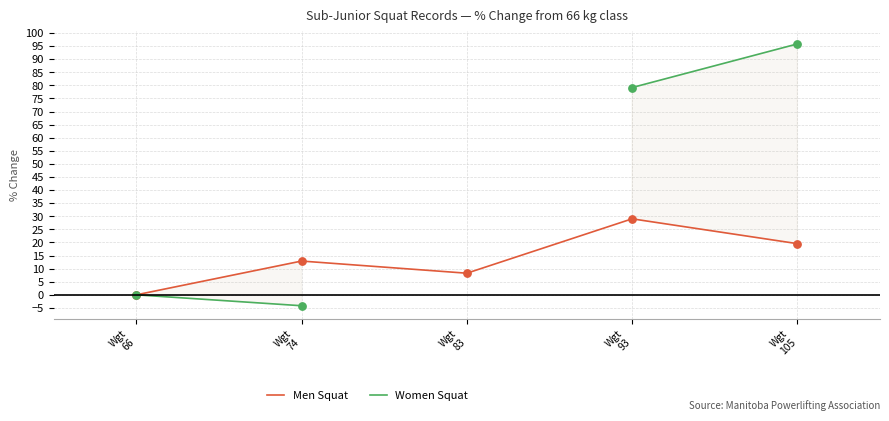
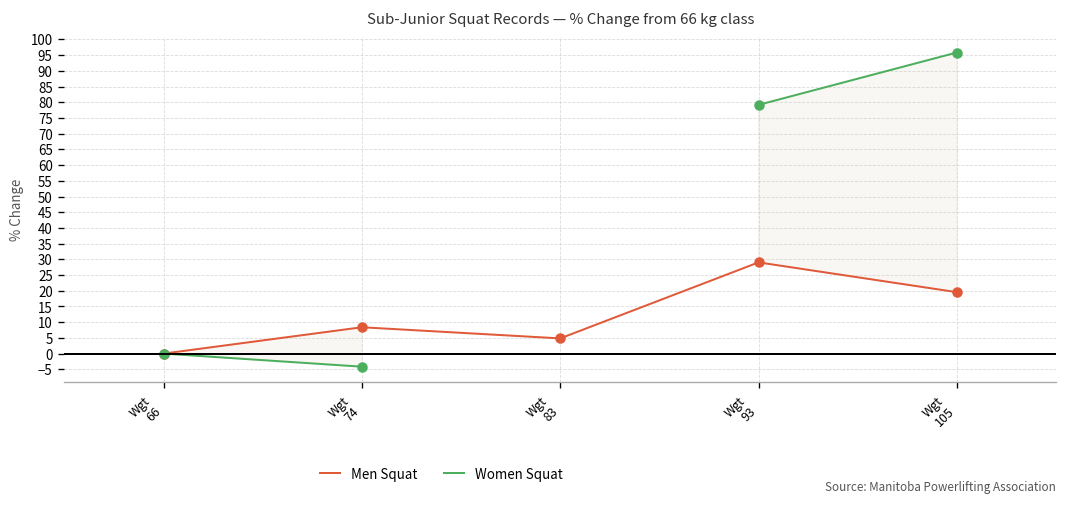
Men Squat, Wgt 74: 13 -> 8
Men Squat, Wgt 83: 8 -> 5
